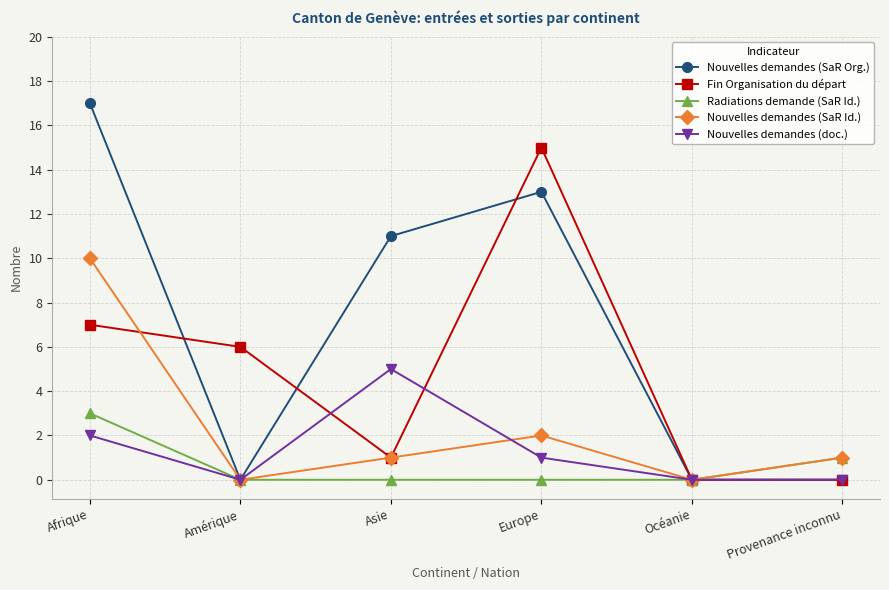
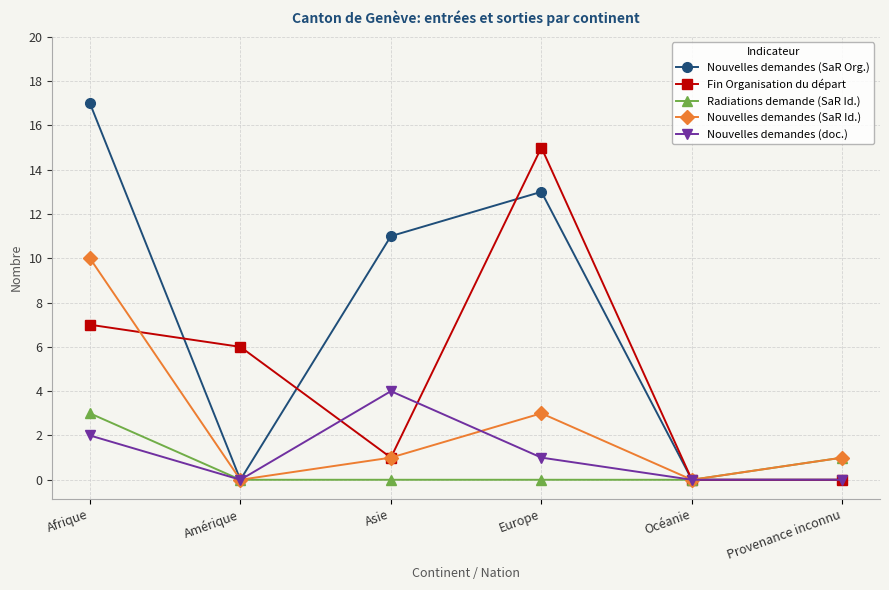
Nouvelles demandes (doc.), Asie: 5 -> 4
Nouvelles demandes (SaR Id.), Europe: 2 -> 3
